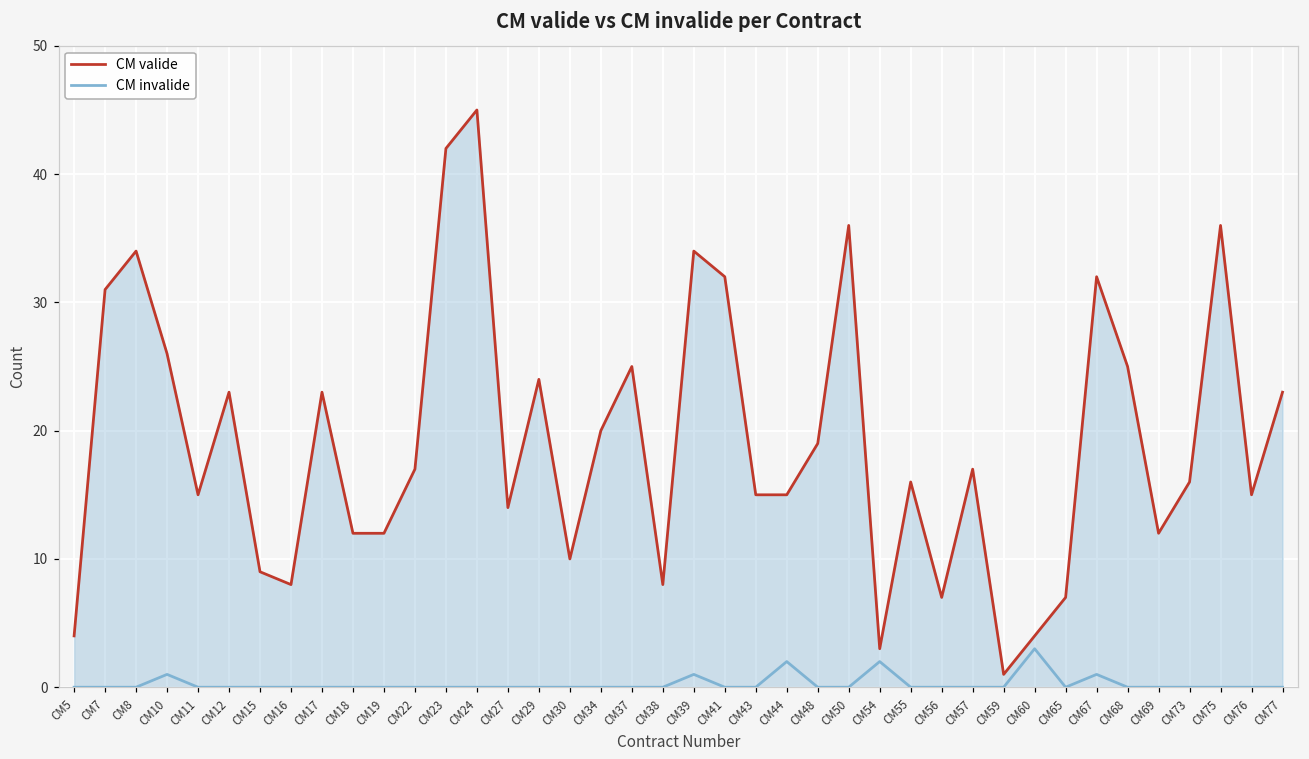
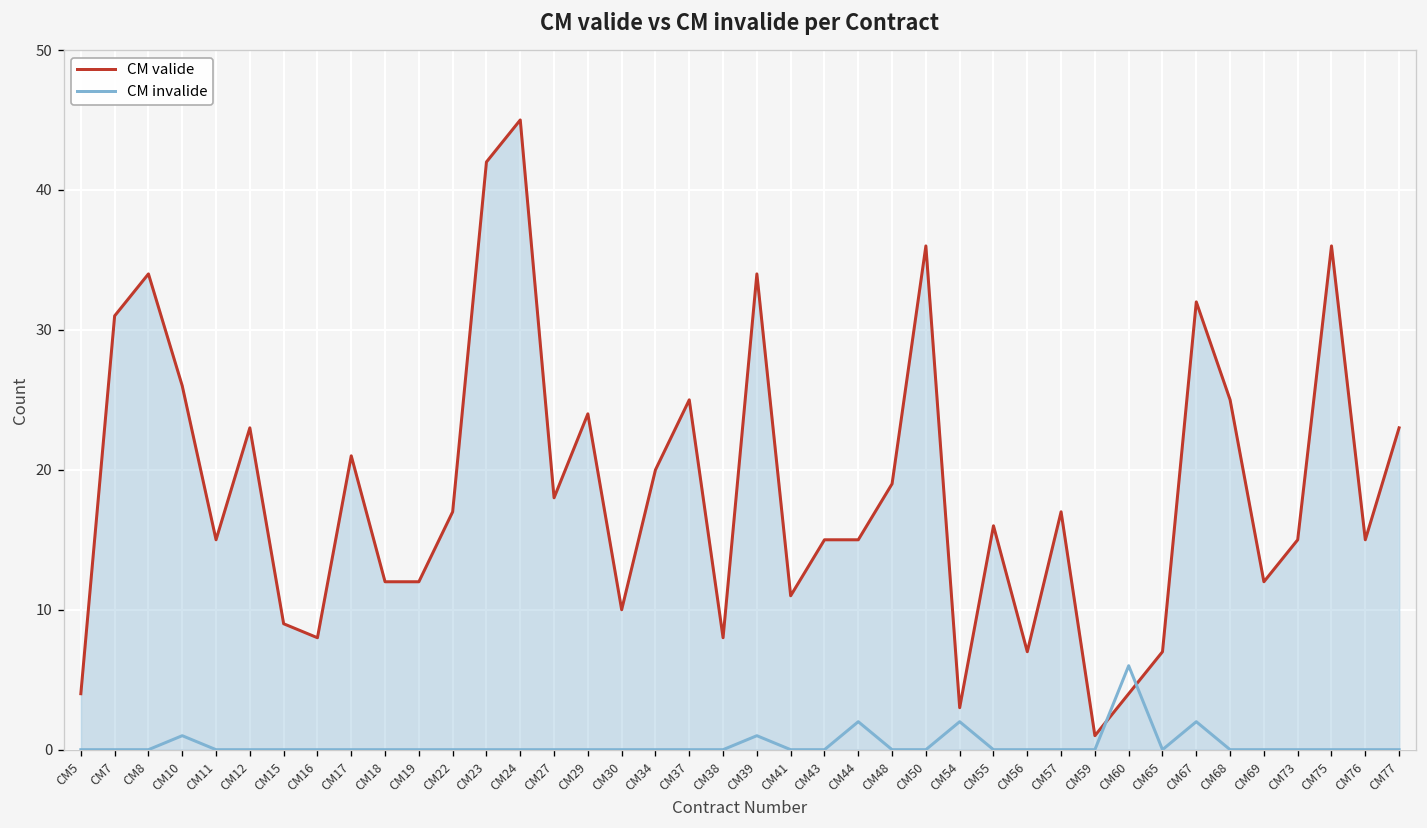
CM valide, CM17: 23 -> 21
CM valide, CM27: 14 -> 18
CM valide, CM41: 32 -> 11
CM invalide, CM60: 3 -> 6
CM invalide, CM67: 1 -> 2
CM valide, CM73: 16 -> 15
